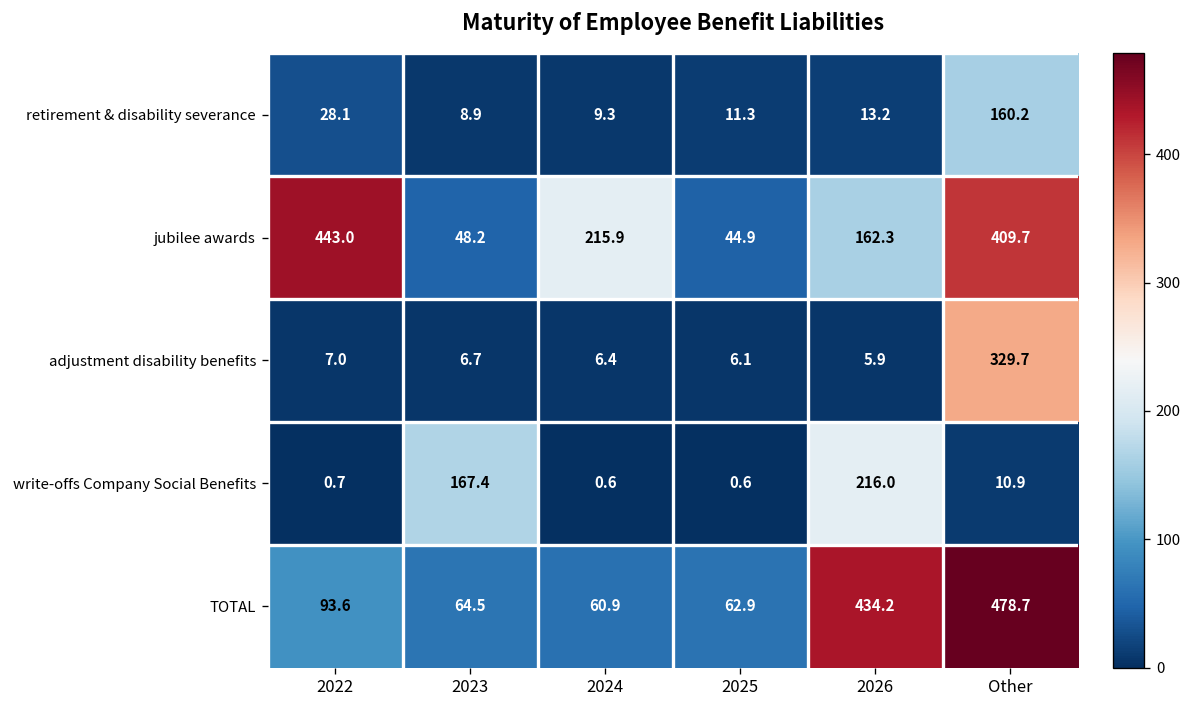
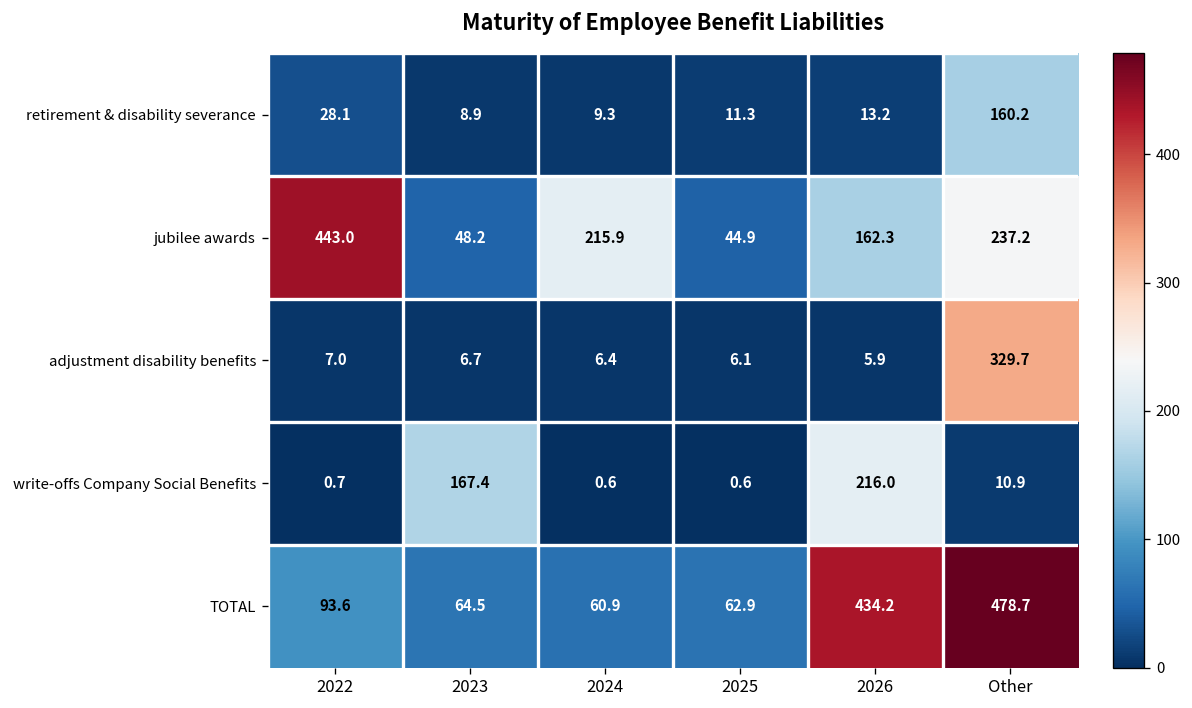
jubilee awards, Other: 409.7 -> 237.2
